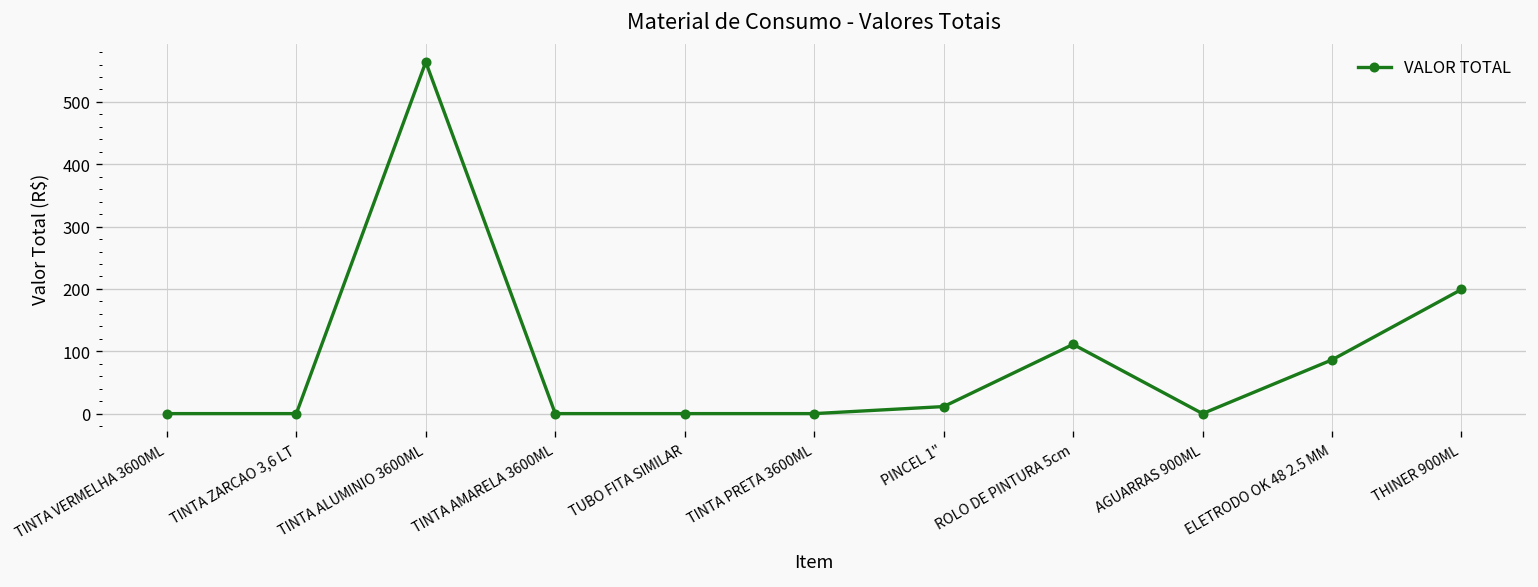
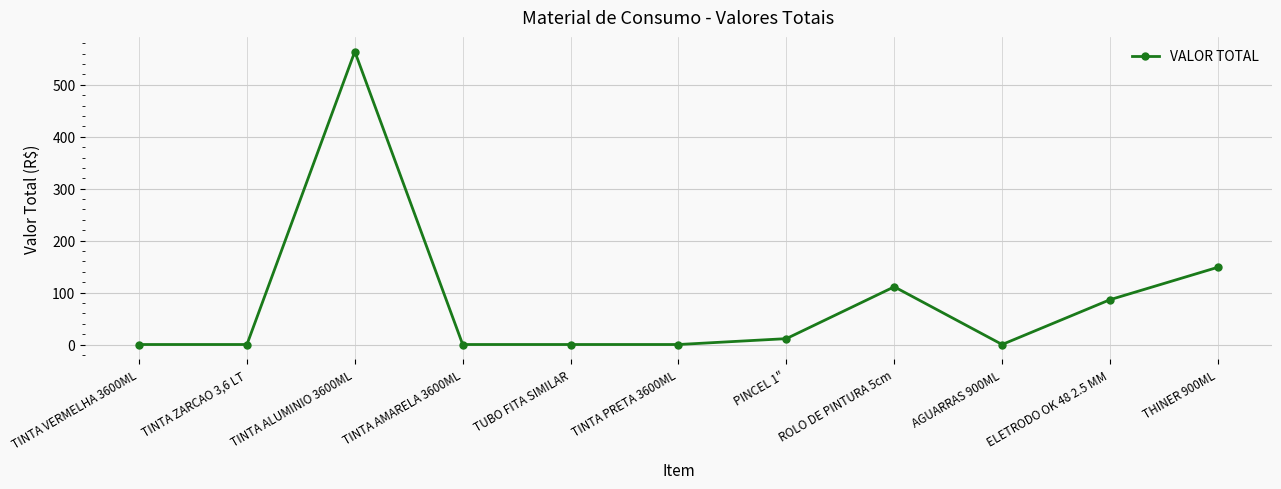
THINER 900ML: 200 -> 150
